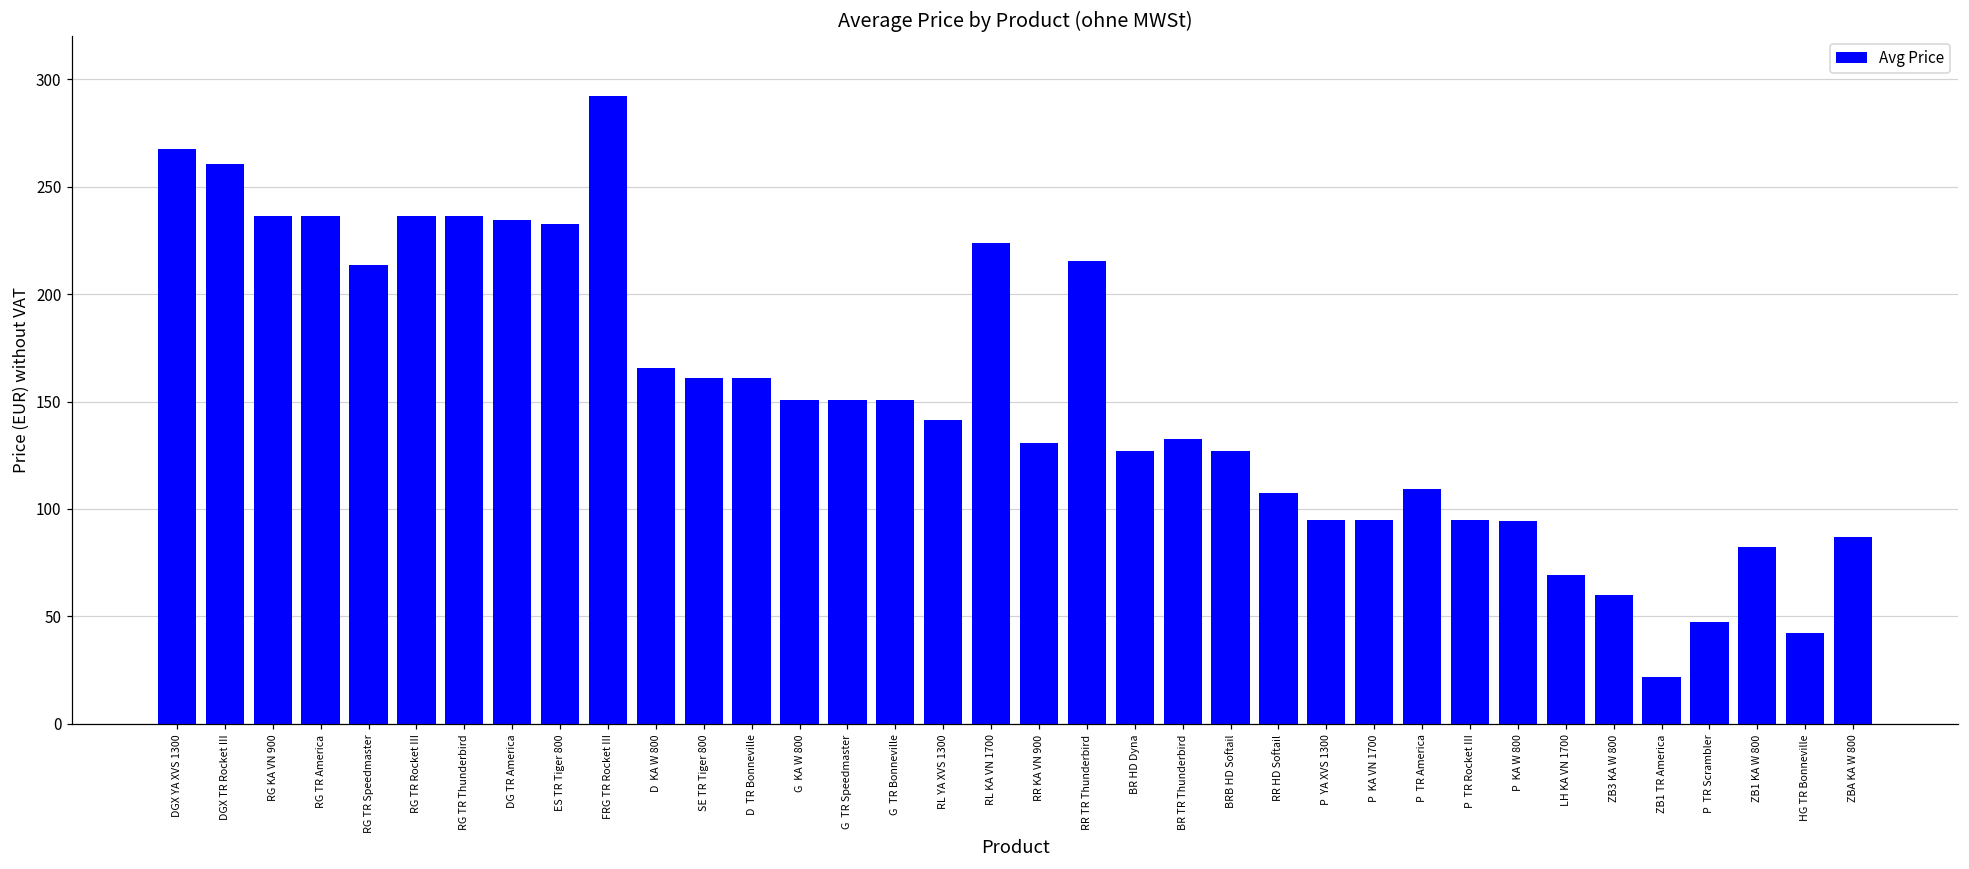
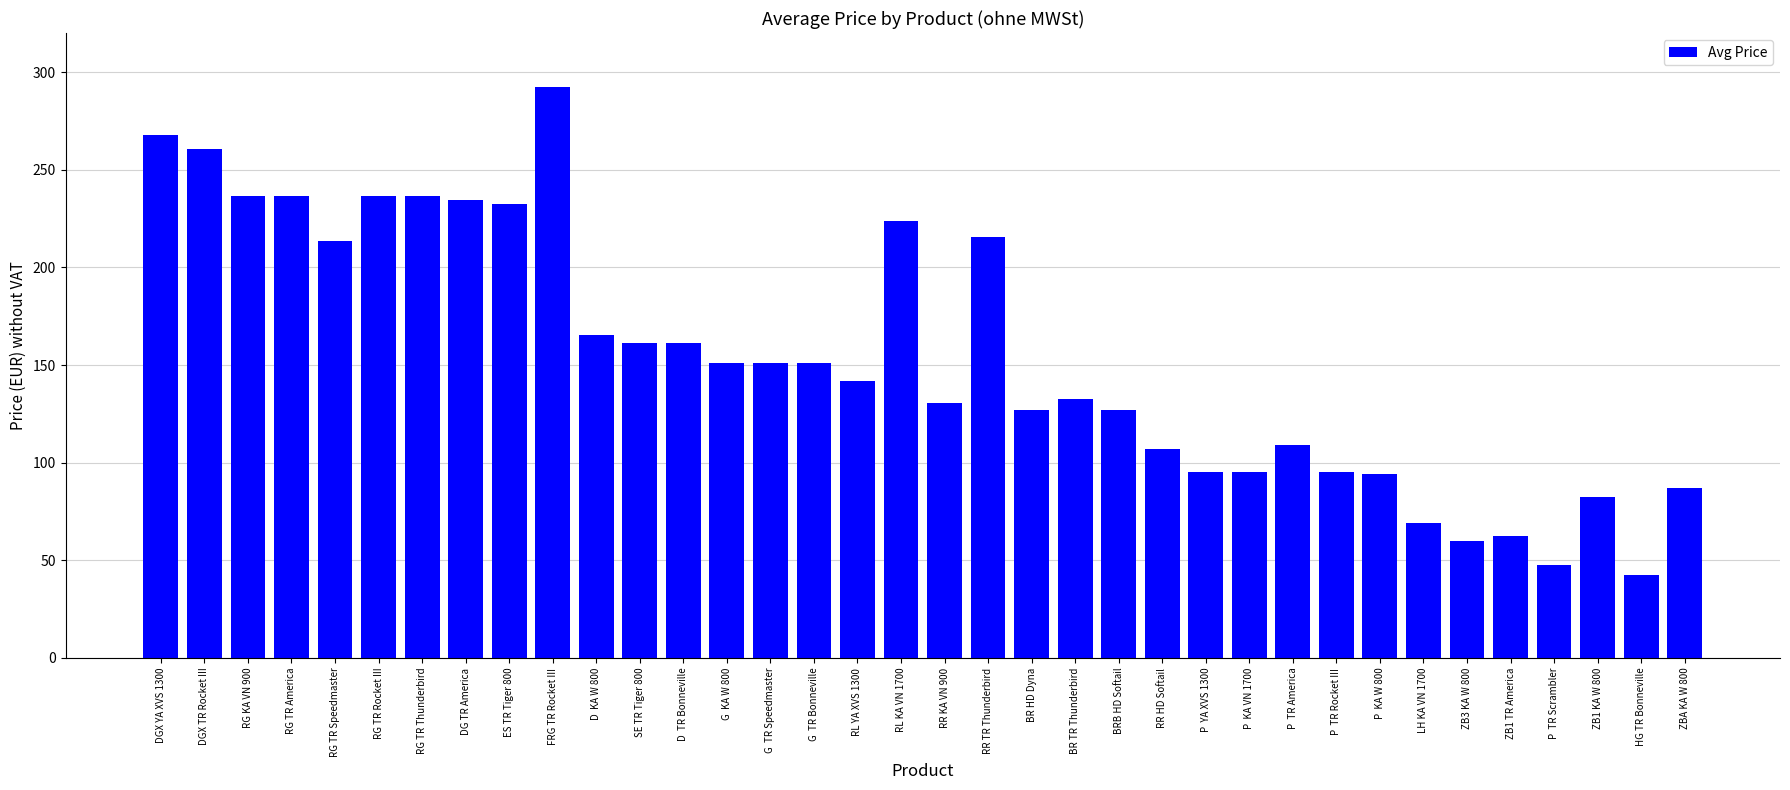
ZB1 TR America: 22 -> 63
